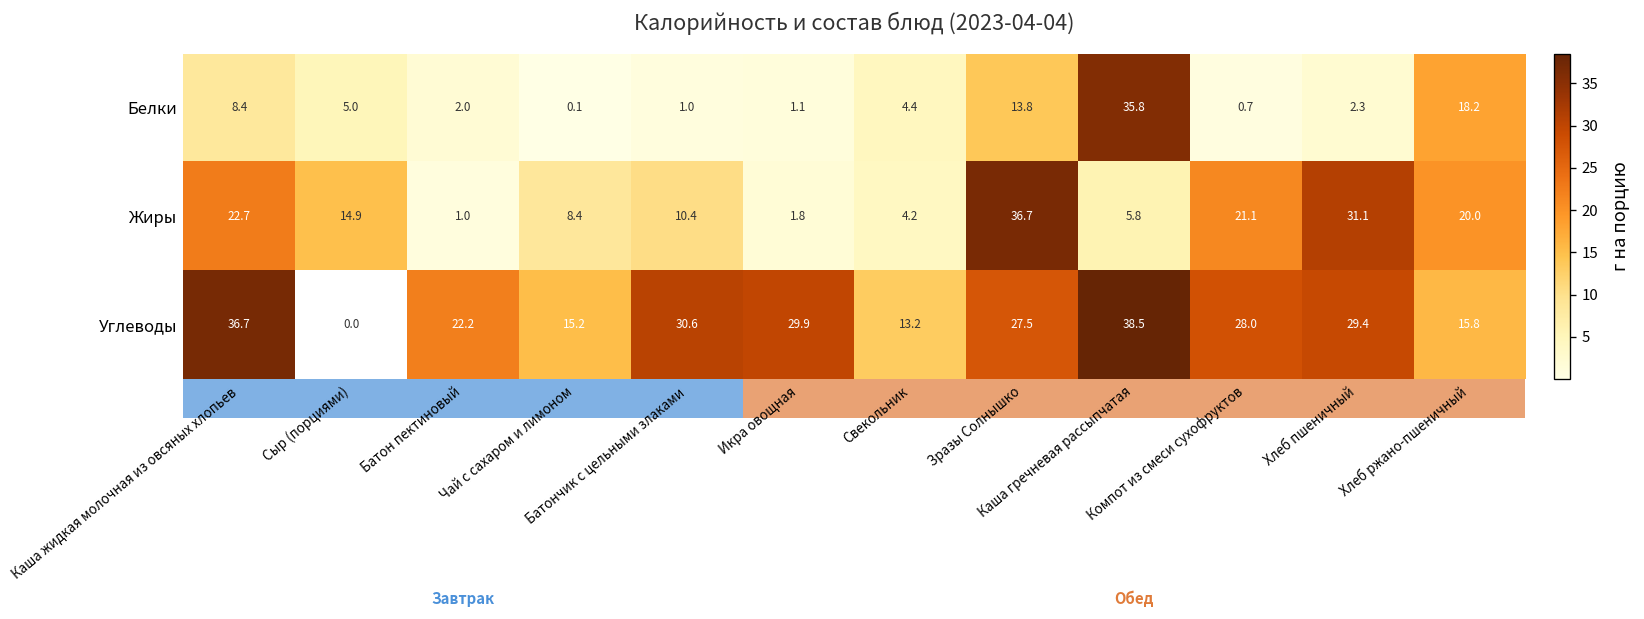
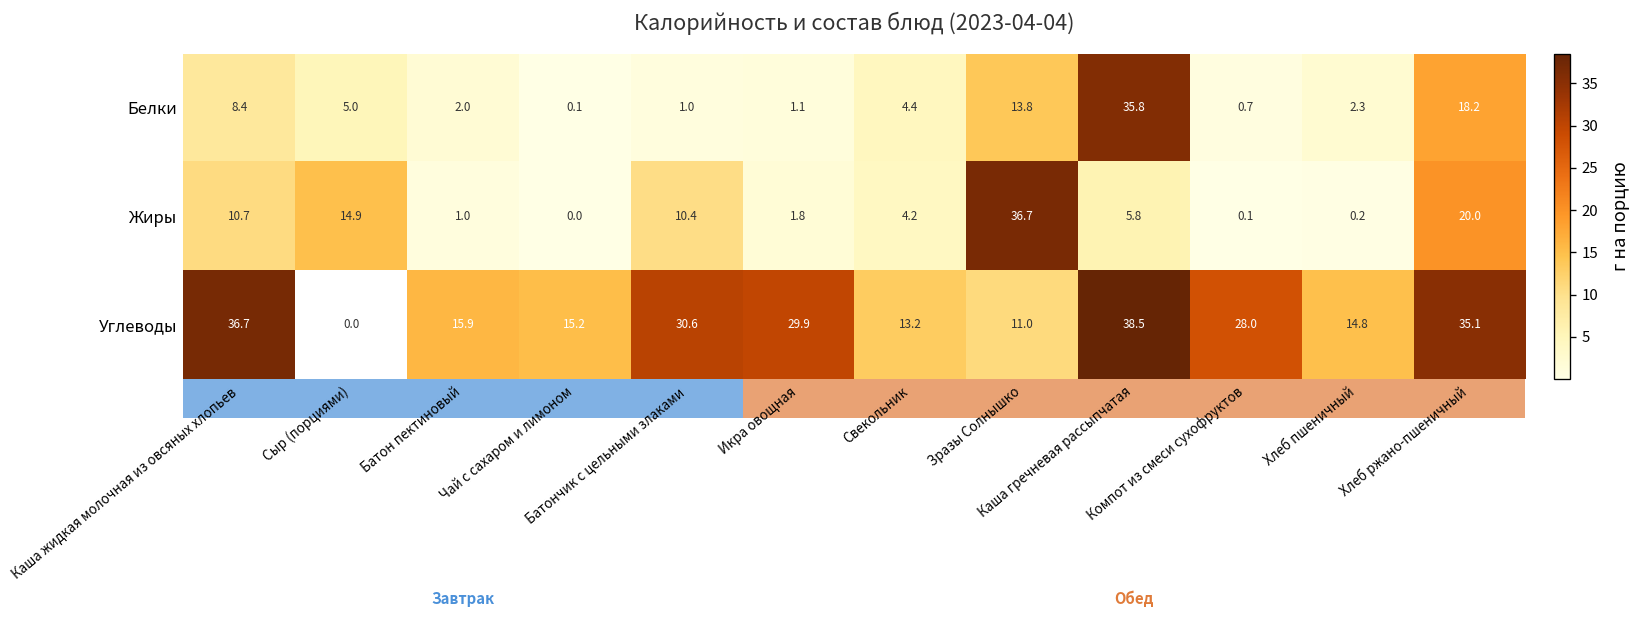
Жиры, Каша жидкая молочная из овсяных хлопьев: 22.7 -> 10.7
Жиры, Чай с сахаром и лимоном: 8.4 -> 0.0
Жиры, Компот из смеси сухофруктов: 21.1 -> 0.1
Жиры, Хлеб пшеничный: 31.1 -> 0.2
Углеводы, Батон пектиновый: 22.2 -> 15.9
Углеводы, Зразы Солнышко: 27.5 -> 11.0
Углеводы, Хлеб пшеничный: 29.4 -> 14.8
Углеводы, Хлеб ржано-пшеничный: 15.8 -> 35.1
